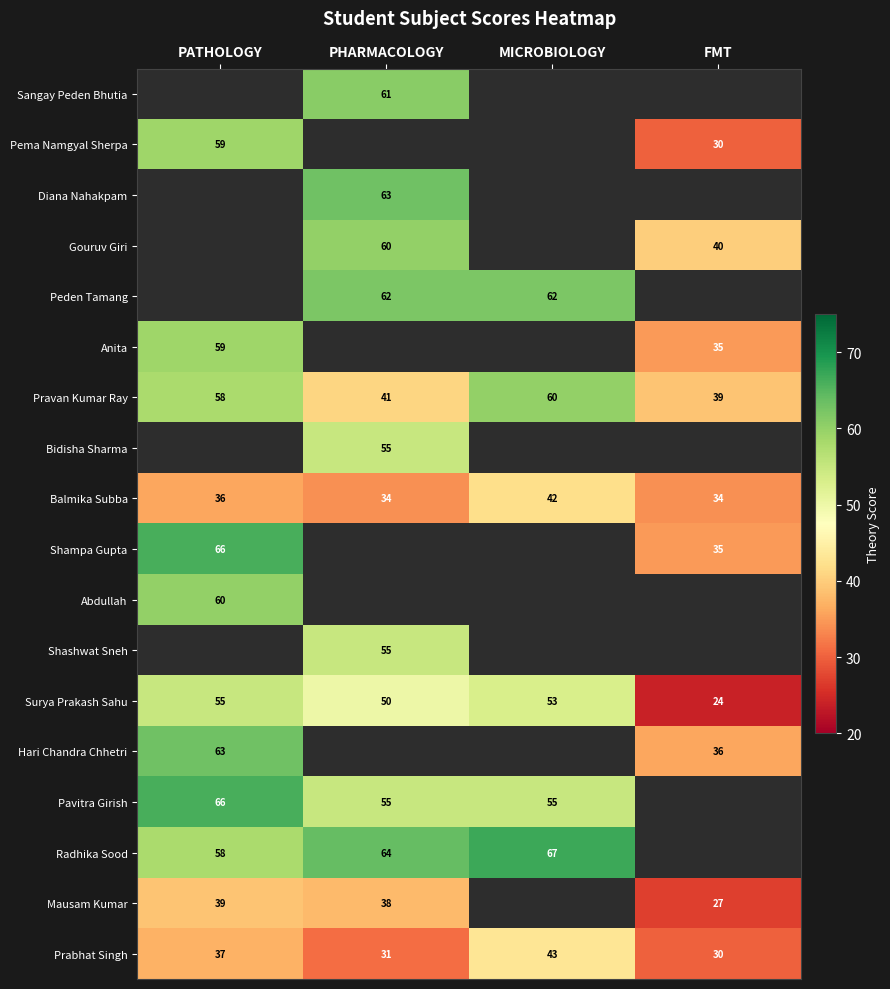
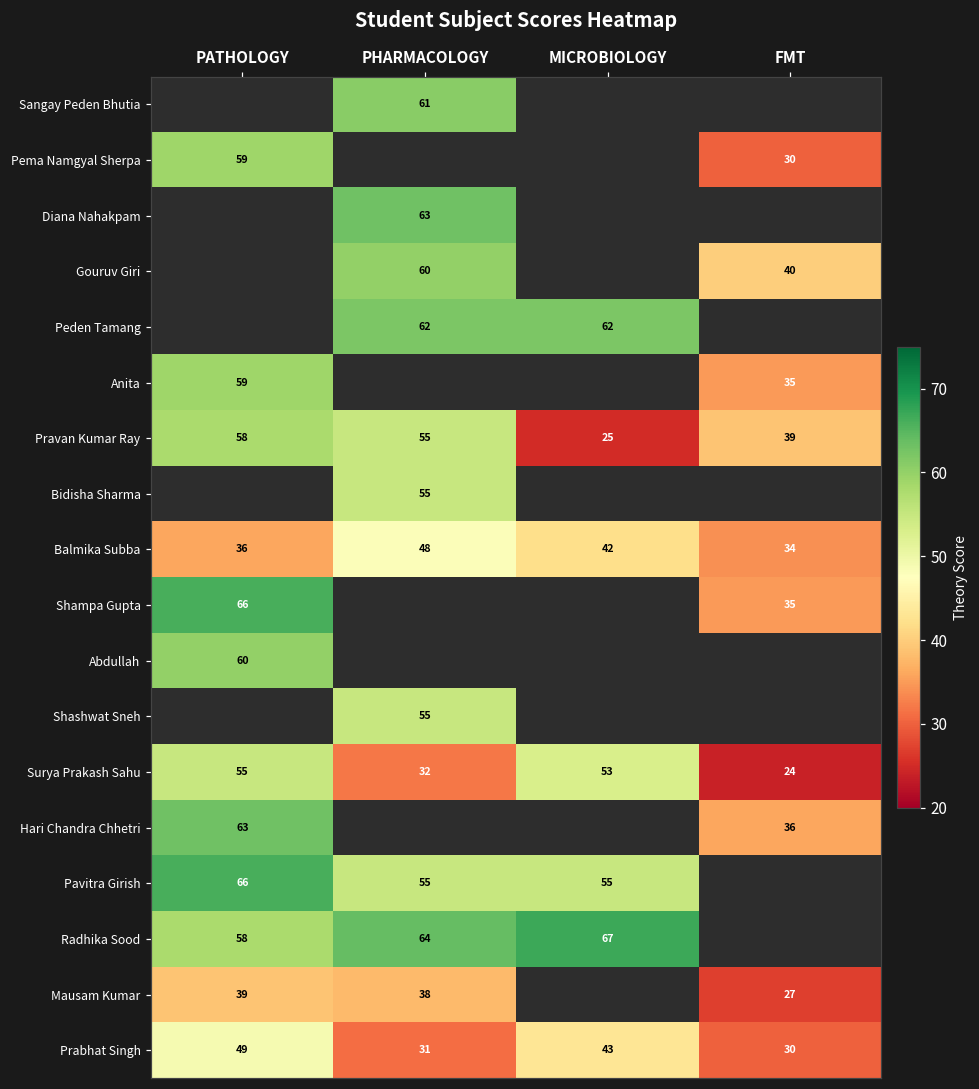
Pravan Kumar Ray, PHARMACOLOGY: 41 -> 55
Pravan Kumar Ray, MICROBIOLOGY: 60 -> 25
Balmika Subba, PHARMACOLOGY: 34 -> 48
Surya Prakash Sahu, PHARMACOLOGY: 50 -> 32
Prabhat Singh, PATHOLOGY: 37 -> 49
